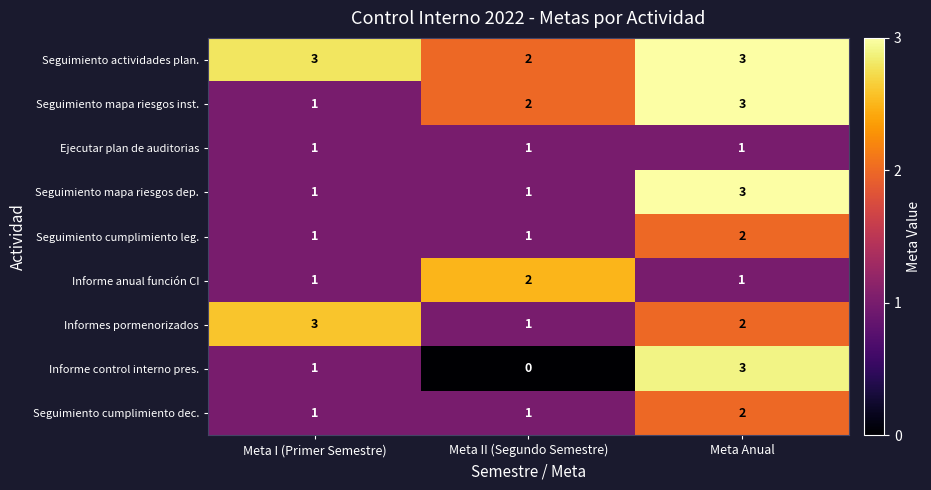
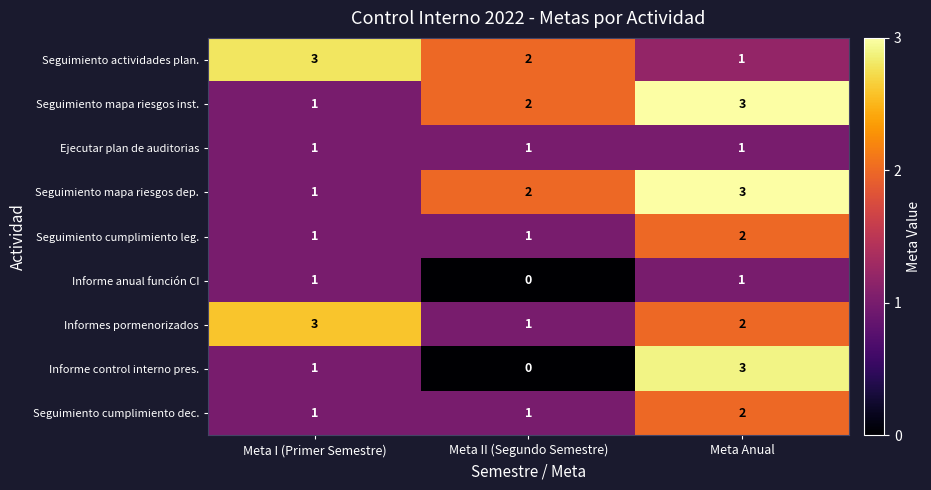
Seguimiento actividades plan., Meta Anual: 3 -> 1
Seguimiento mapa riesgos dep., Meta II (Segundo Semestre): 1 -> 2
Informe anual función CI, Meta II (Segundo Semestre): 2 -> 0
